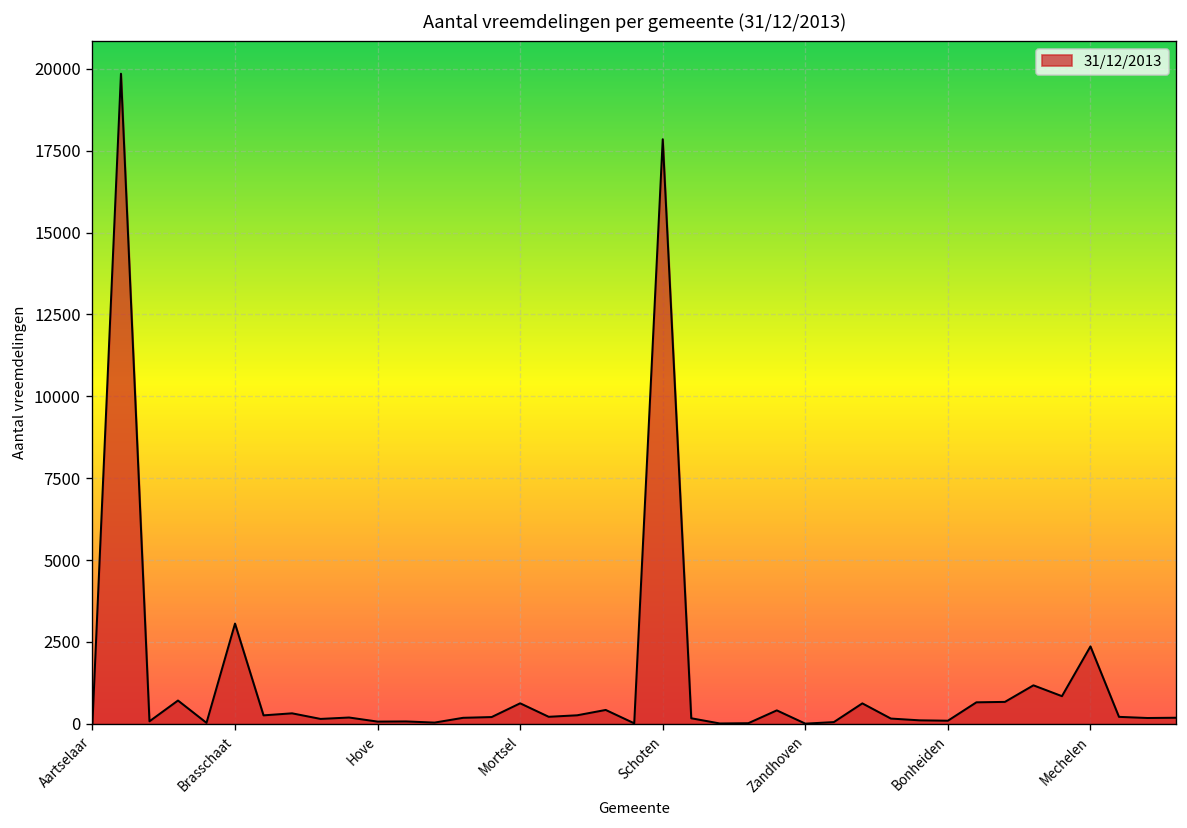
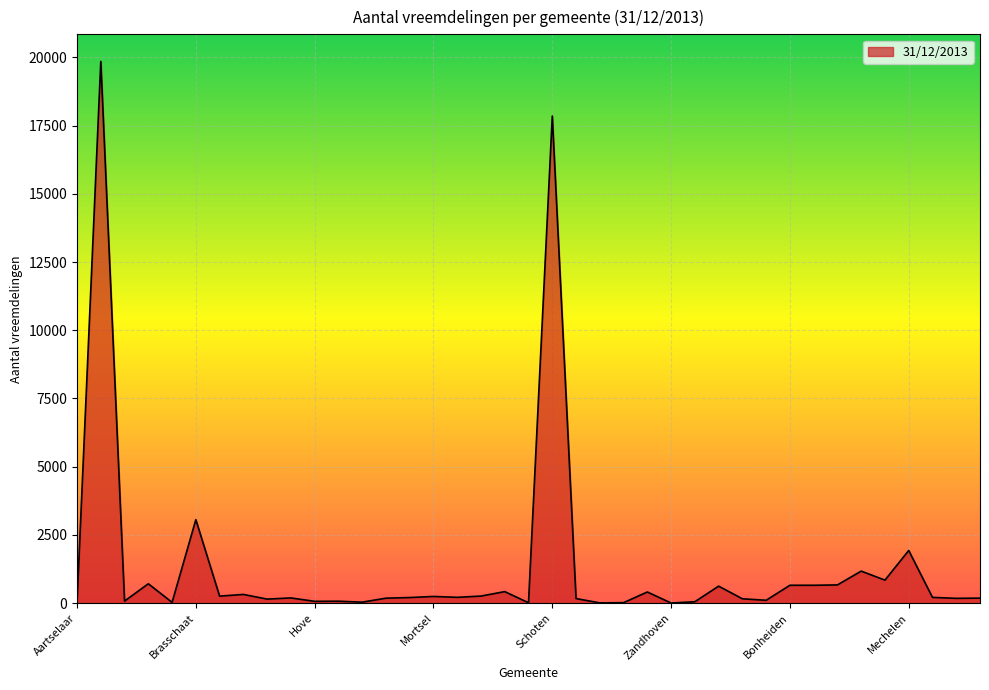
Mortsel: 600 -> 200
Bonheiden: 100 -> 700
Mechelen: 2400 -> 1900
